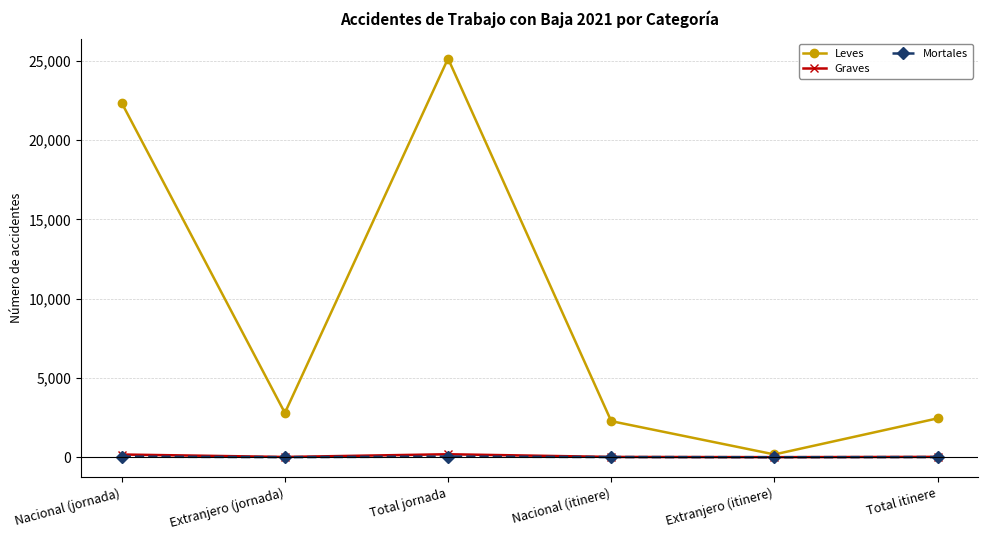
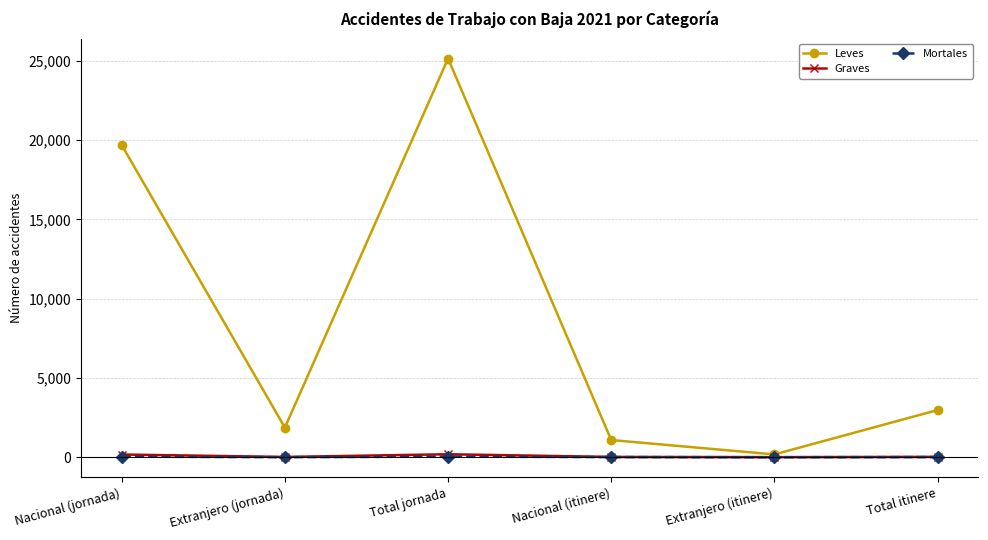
Leves, Nacional (jornada): 22,400 -> 19,700
Leves, Extranjero (jornada): 2,800 -> 1,900
Leves, Nacional (itinere): 2,300 -> 1,100
Leves, Total itinere: 2,500 -> 3,000
